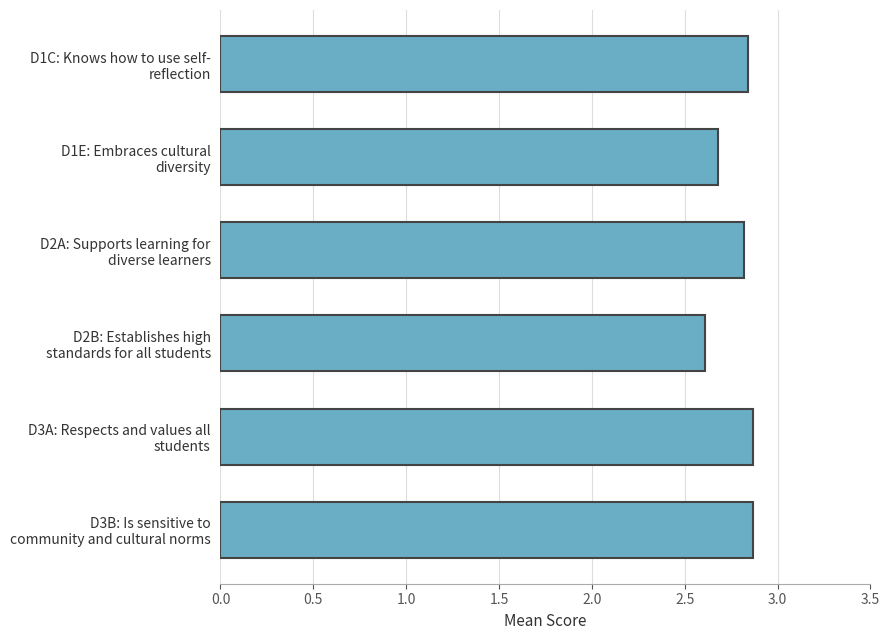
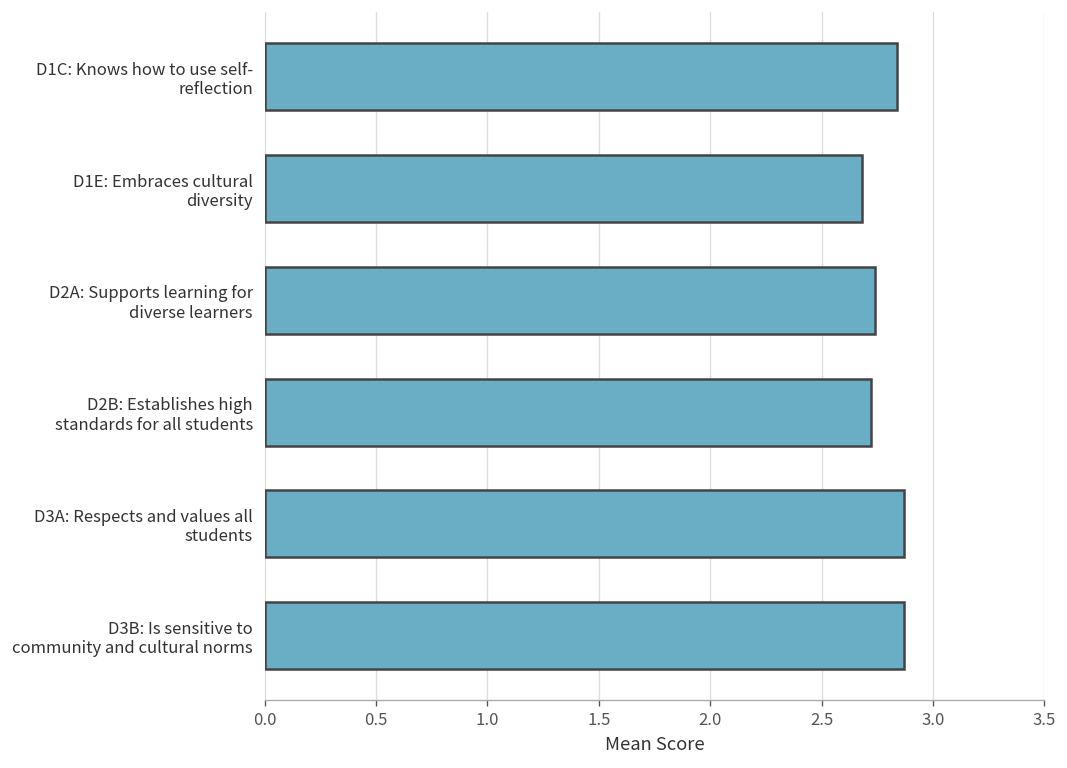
D2A: Supports learning for diverse learners: 2.82 -> 2.74
D2B: Establishes high standards for all students: 2.61 -> 2.72
